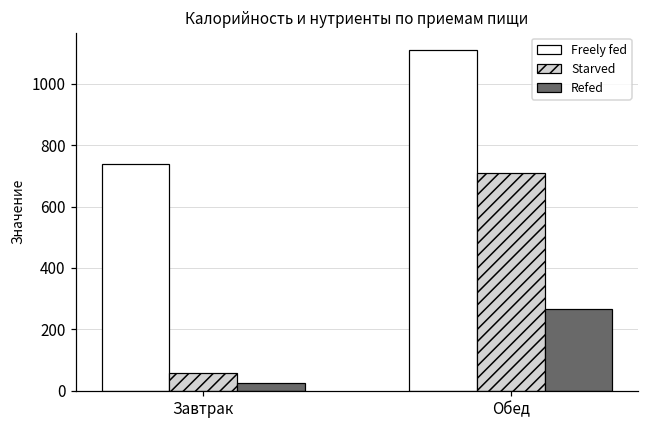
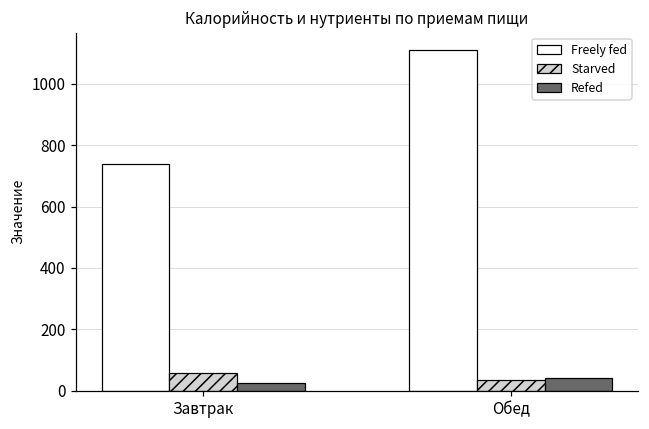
Starved, Обед: 710 -> 30
Refed, Обед: 270 -> 40
